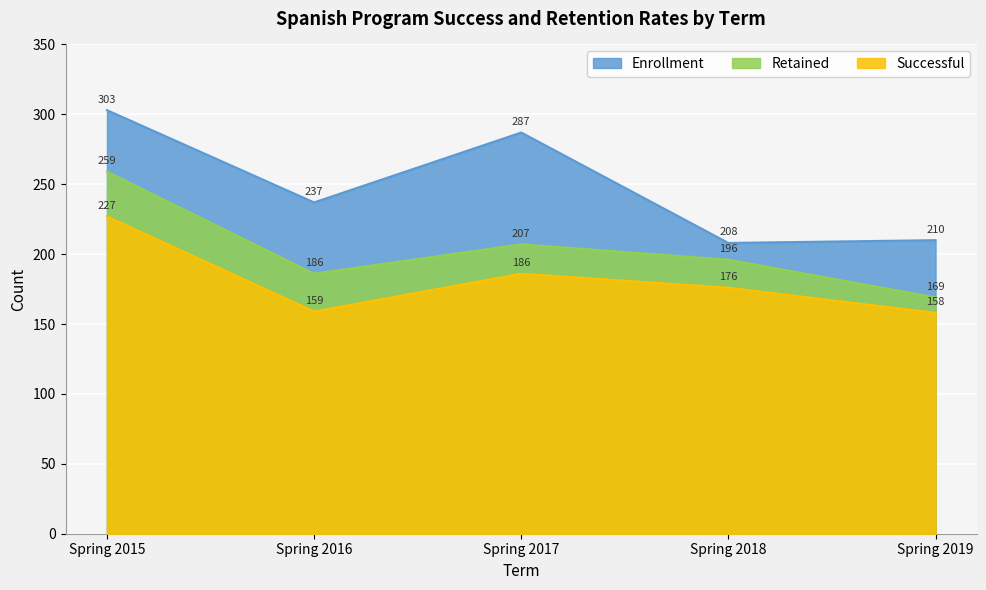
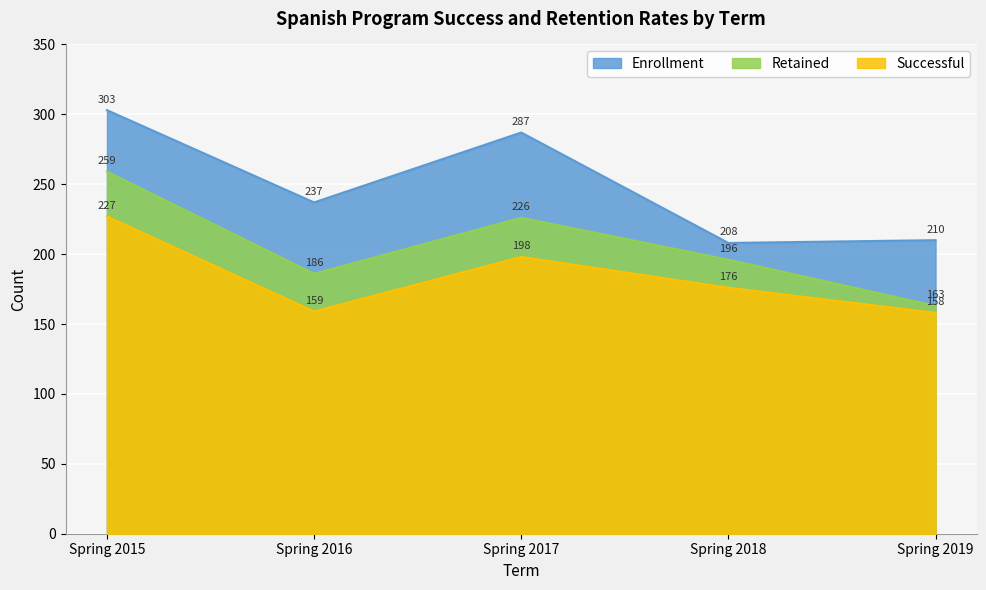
Retained, Spring 2017: 207 -> 226
Successful, Spring 2017: 186 -> 198
Retained, Spring 2019: 169 -> 163
